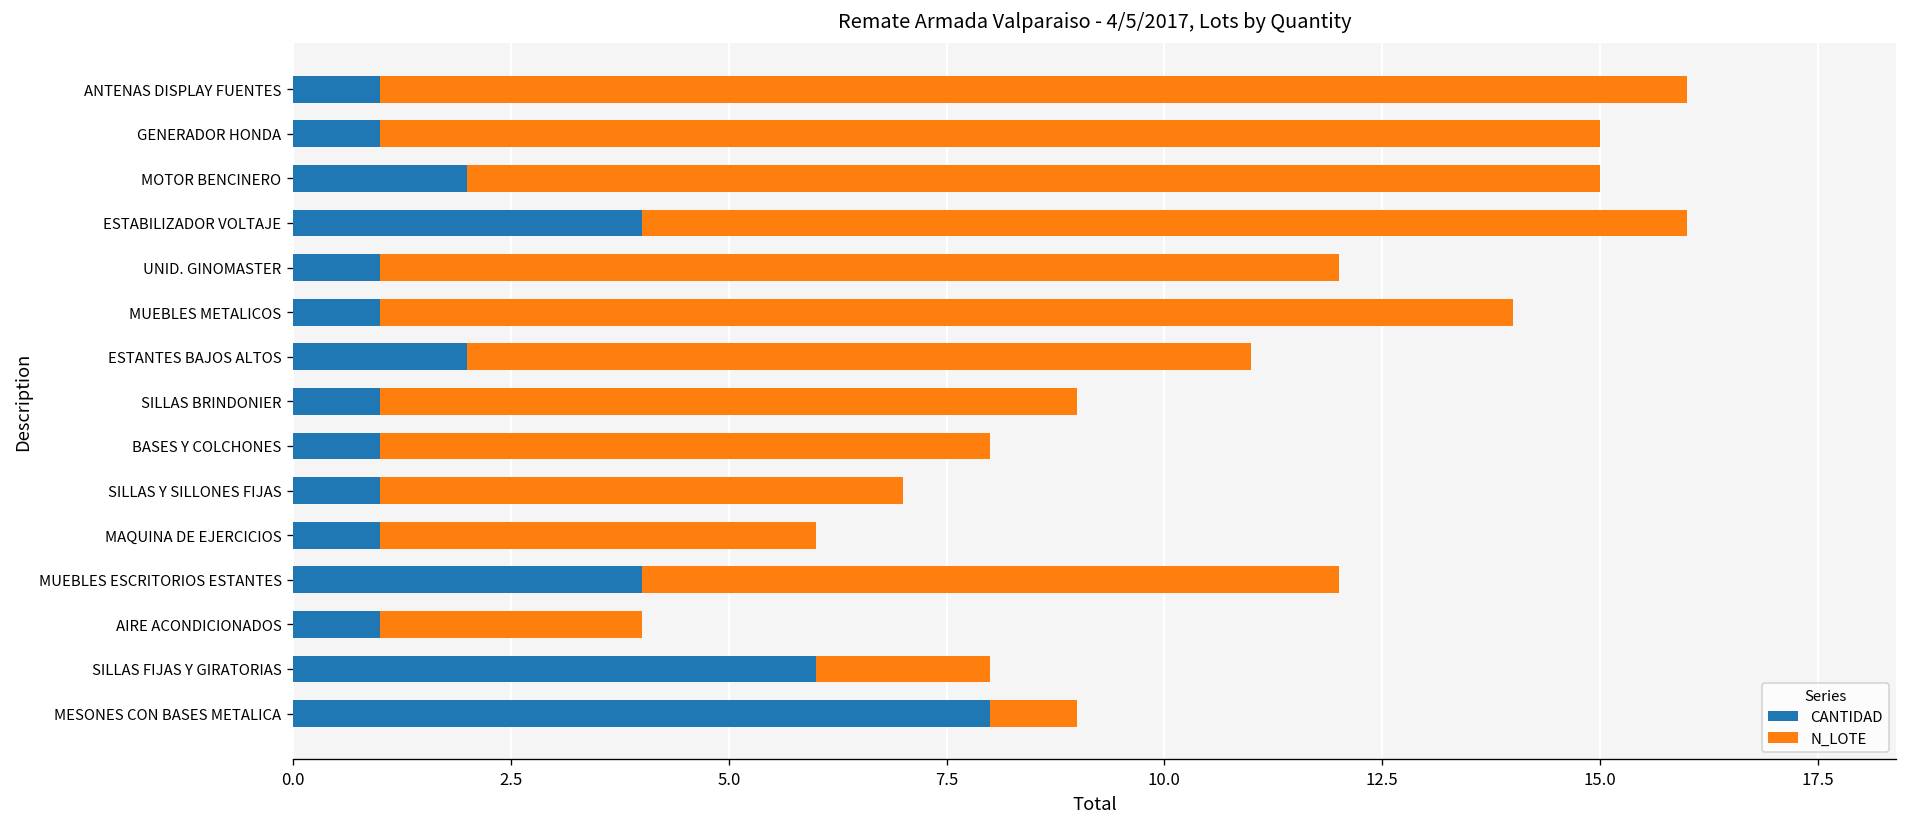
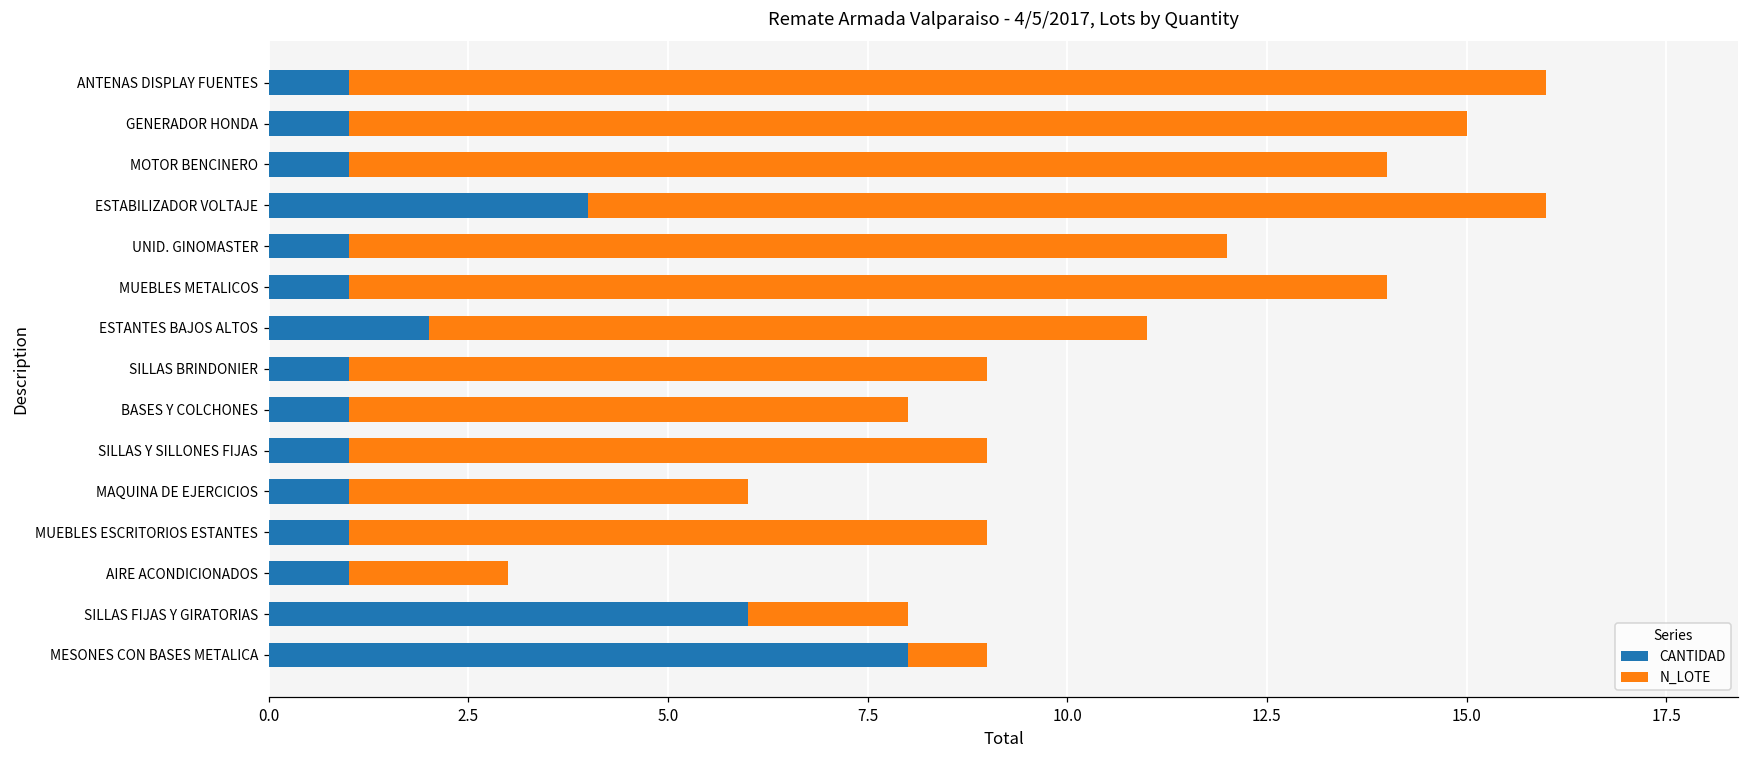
CANTIDAD, MOTOR BENCINERO: 2 -> 1
N_LOTE, SILLAS Y SILLONES FIJAS: 6 -> 8
CANTIDAD, MUEBLES ESCRITORIOS ESTANTES: 4 -> 1
N_LOTE, AIRE ACONDICIONADOS: 3 -> 2
